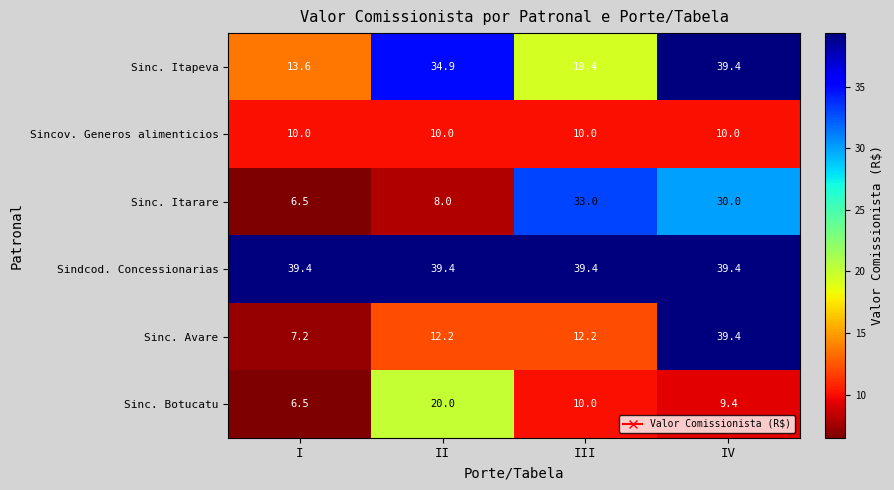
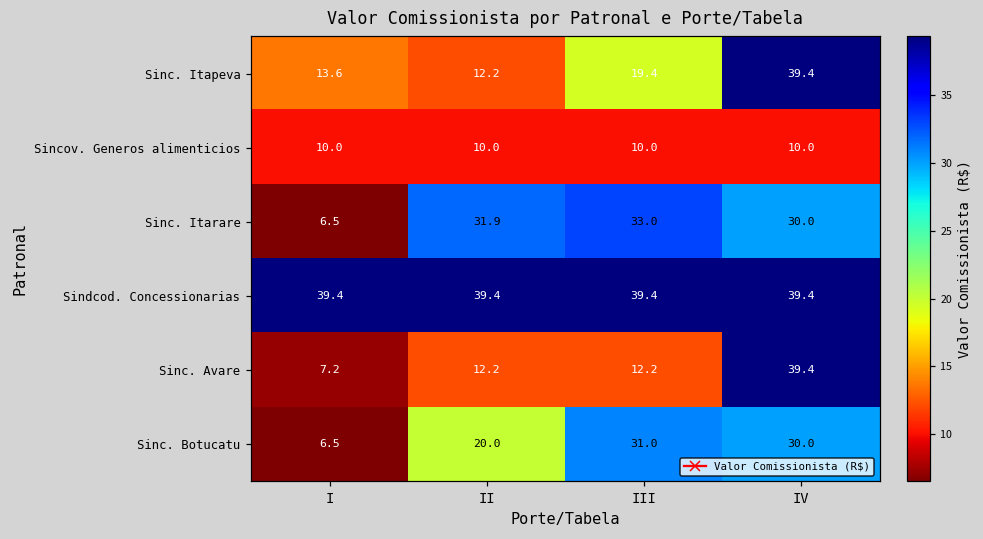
Sinc. Itapeva, II: 34.9 -> 12.2
Sinc. Itarare, II: 8.0 -> 31.9
Sinc. Botucatu, III: 10.0 -> 31.0
Sinc. Botucatu, IV: 9.4 -> 30.0
